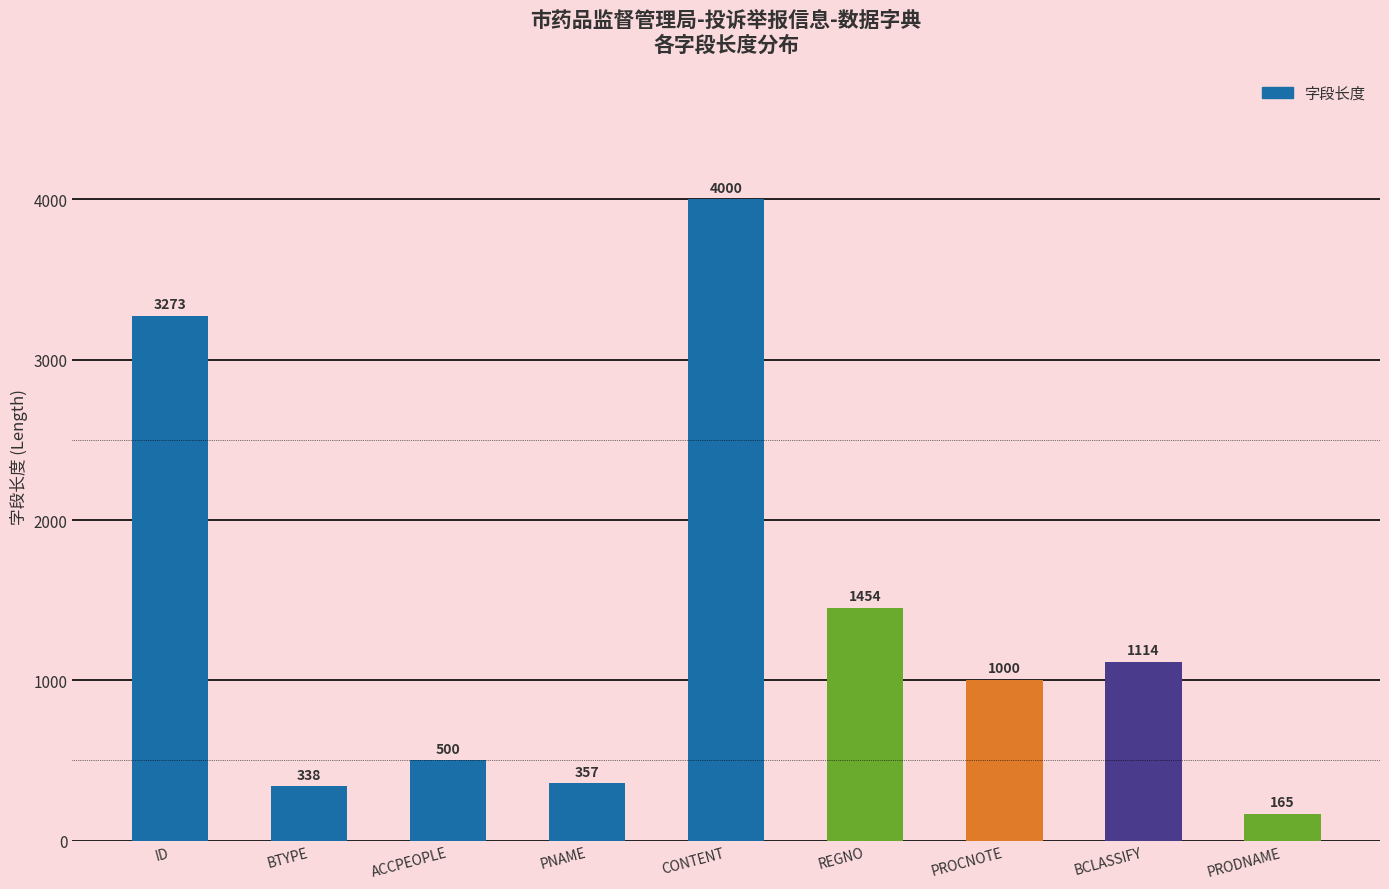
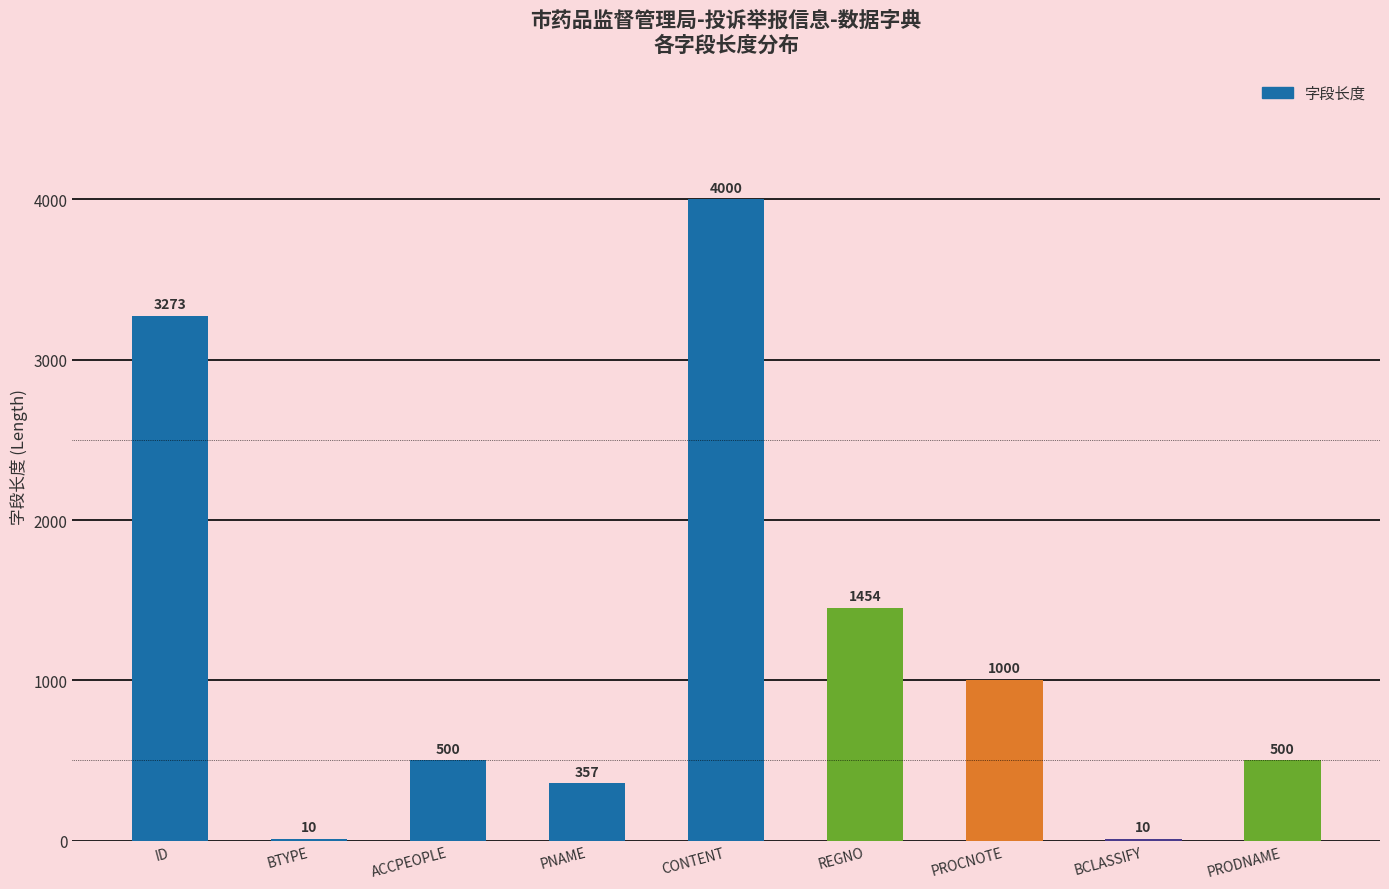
BTYPE: 338 -> 10
BCLASSIFY: 1114 -> 10
PRODNAME: 165 -> 500
